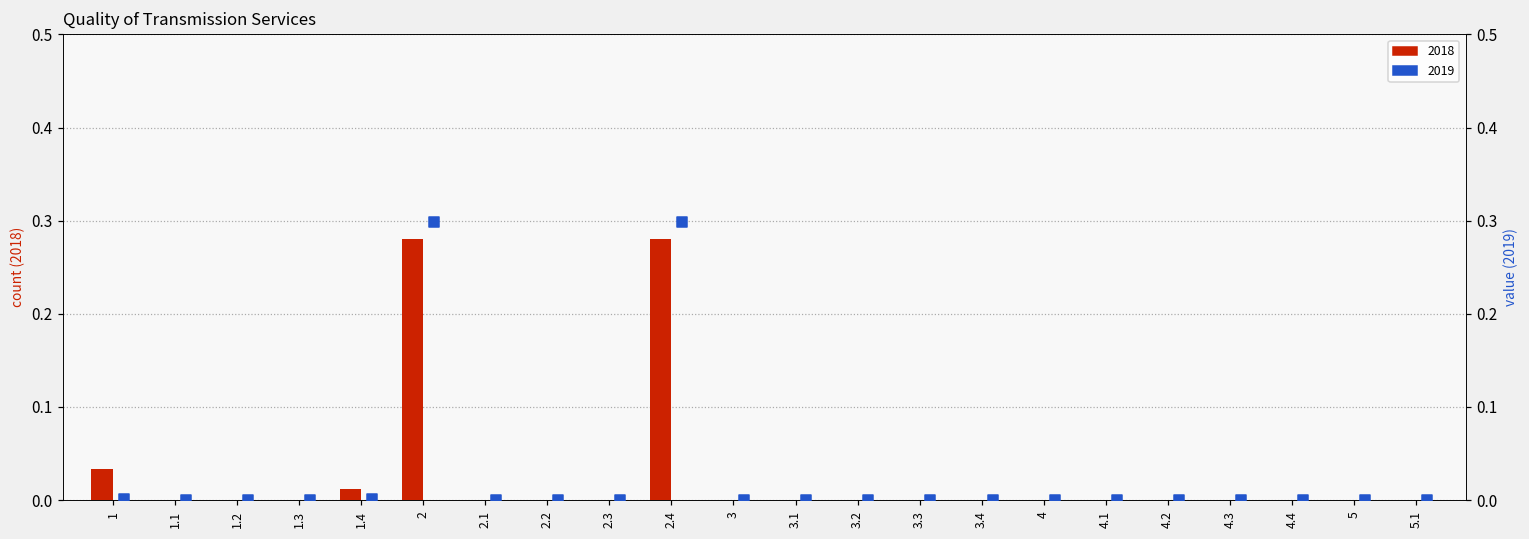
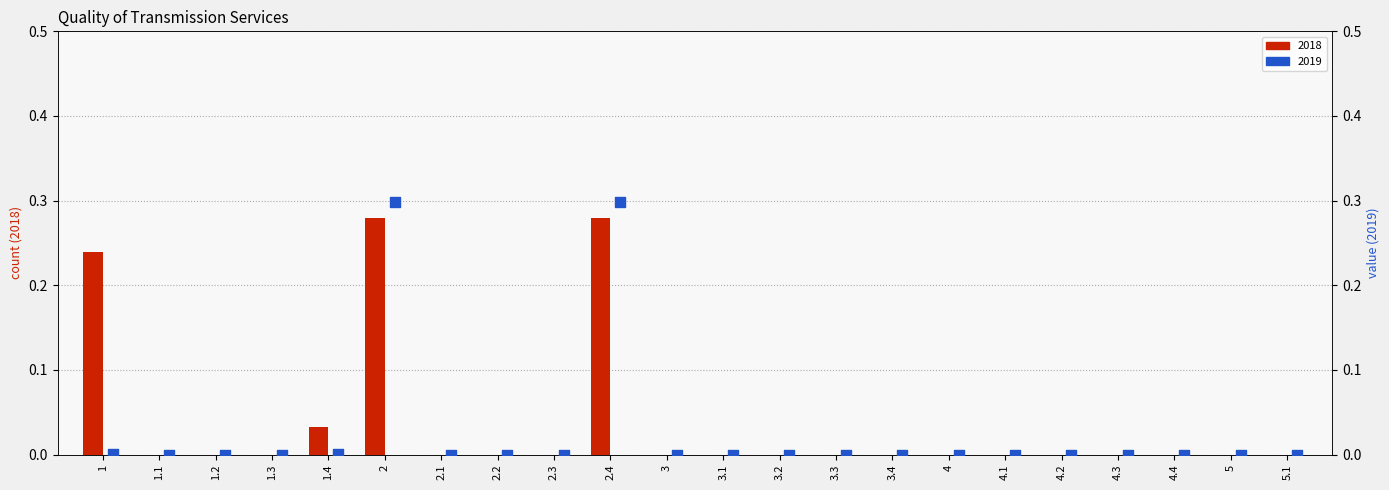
2018, 1: 0.03 -> 0.24
2018, 1.4: 0.01 -> 0.03
